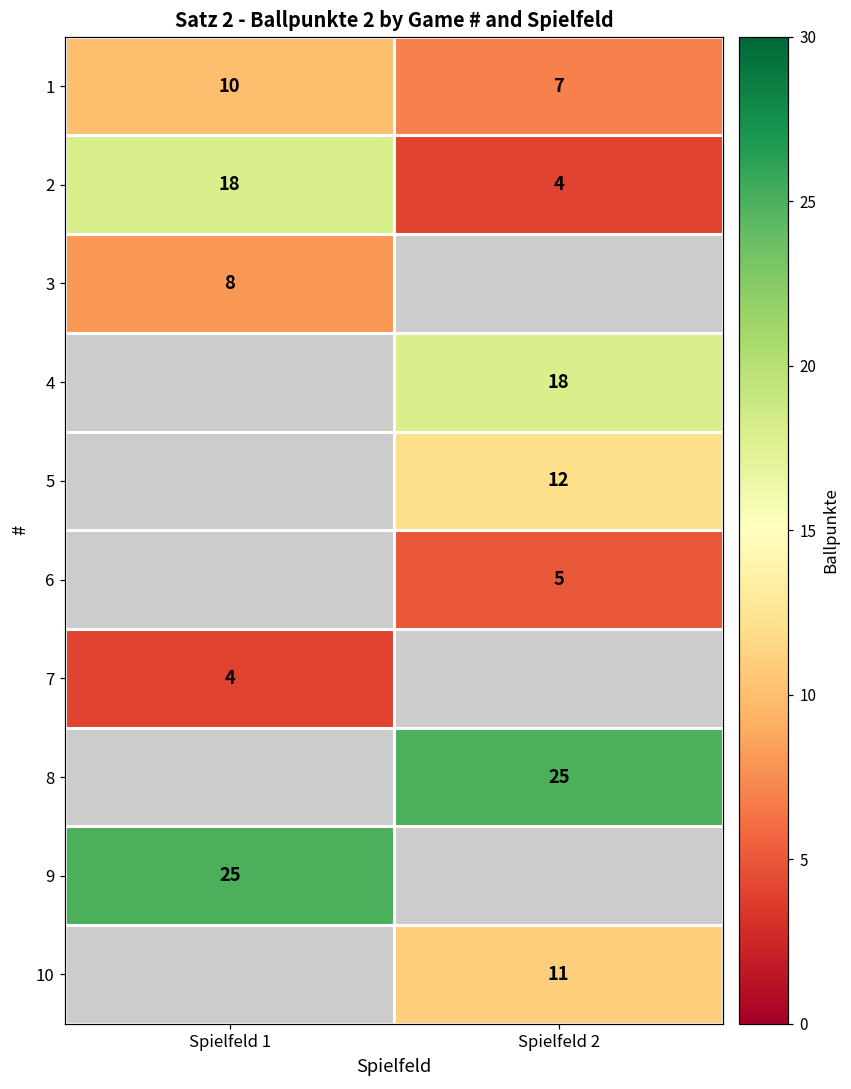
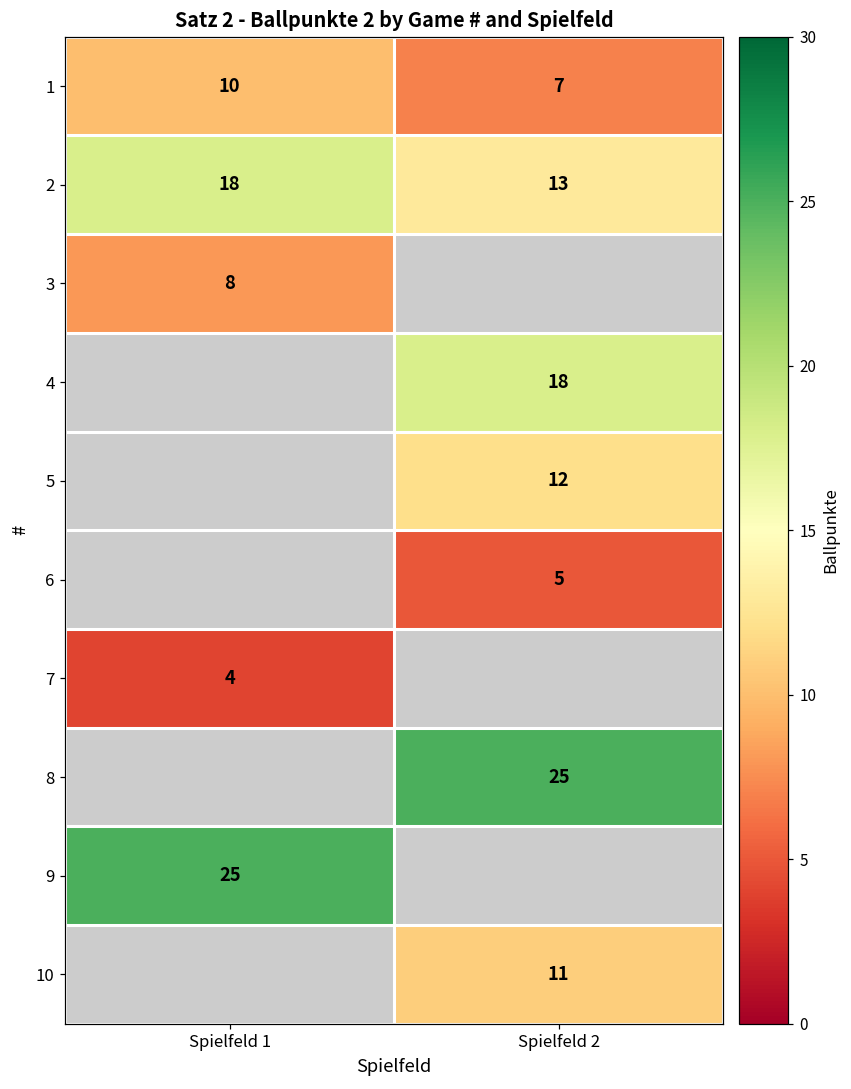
2, Spielfeld 2: 4 -> 13
